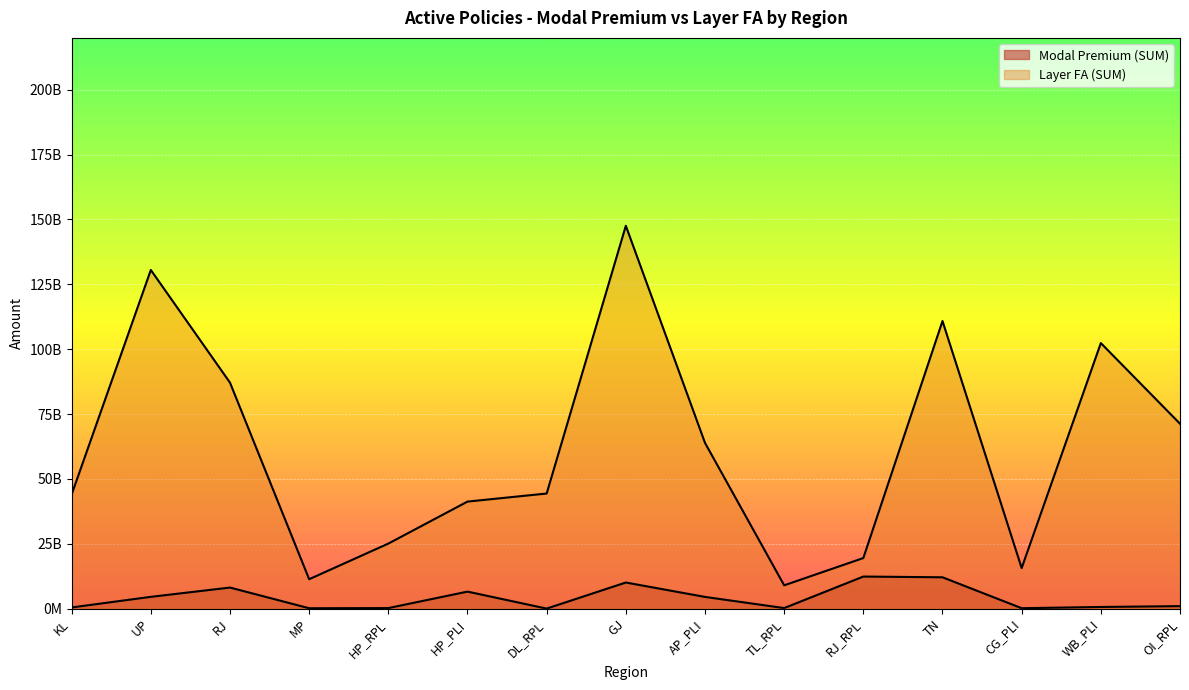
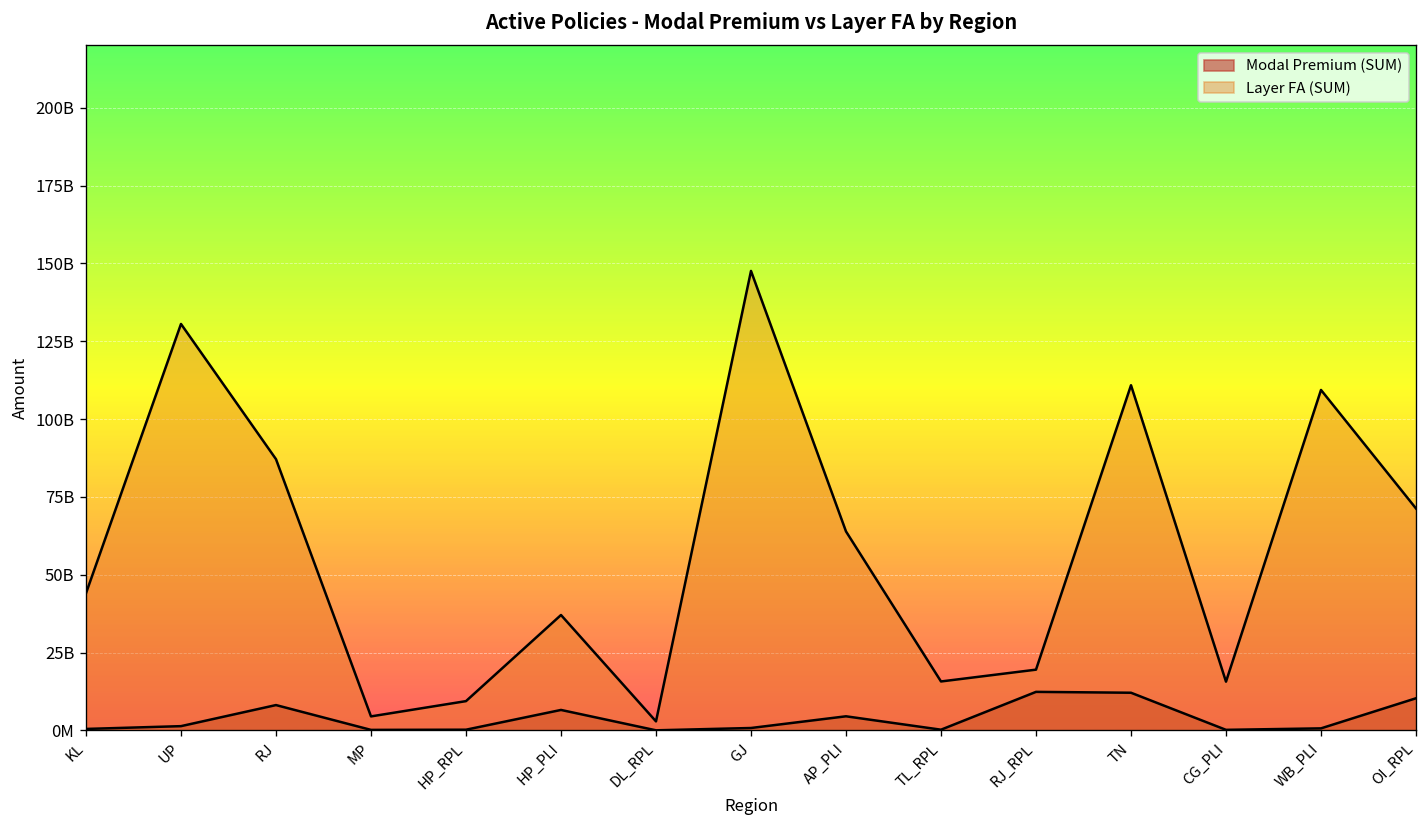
Modal Premium (SUM), UP: 5000000000 -> 1000000000
Layer FA (SUM), MP: 11000000000 -> 4000000000
Layer FA (SUM), HP_RPL: 25000000000 -> 9000000000
Layer FA (SUM), HP_PLI: 41000000000 -> 37000000000
Layer FA (SUM), DL_RPL: 44000000000 -> 3000000000
Modal Premium (SUM), GJ: 10000000000 -> 1000000000
Layer FA (SUM), TL_RPL: 9000000000 -> 16000000000
Layer FA (SUM), WB_PLI: 102000000000 -> 109000000000
Modal Premium (SUM), OI_RPL: 1000000000 -> 10000000000
